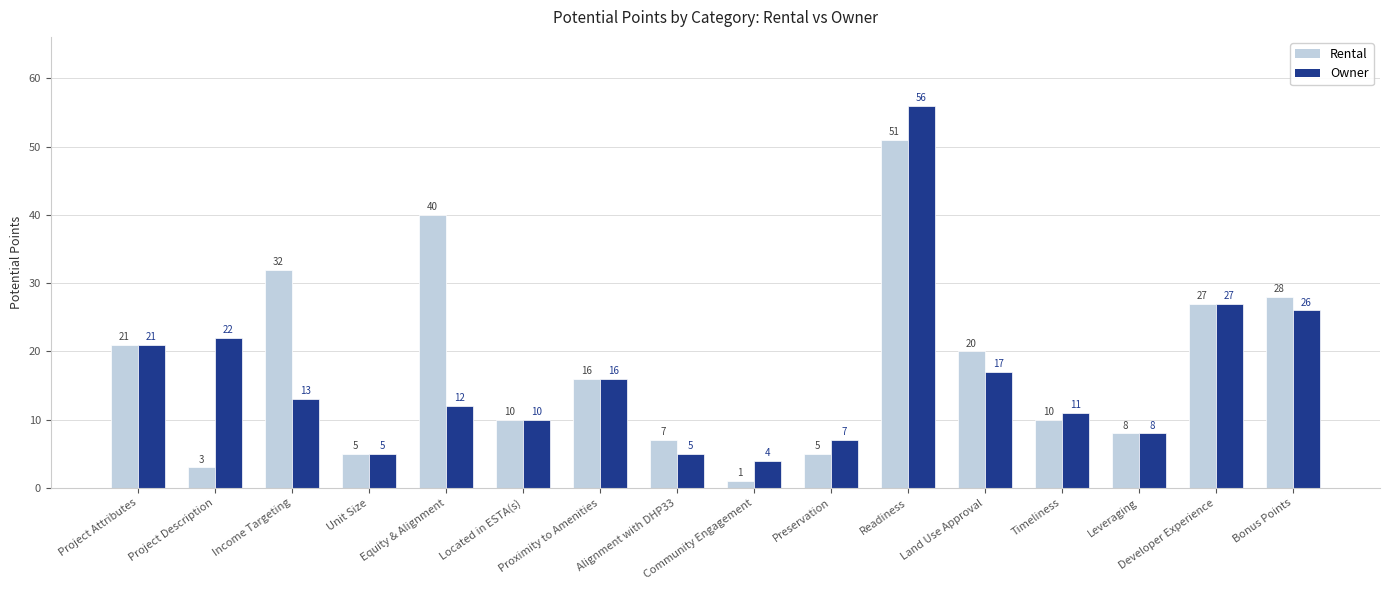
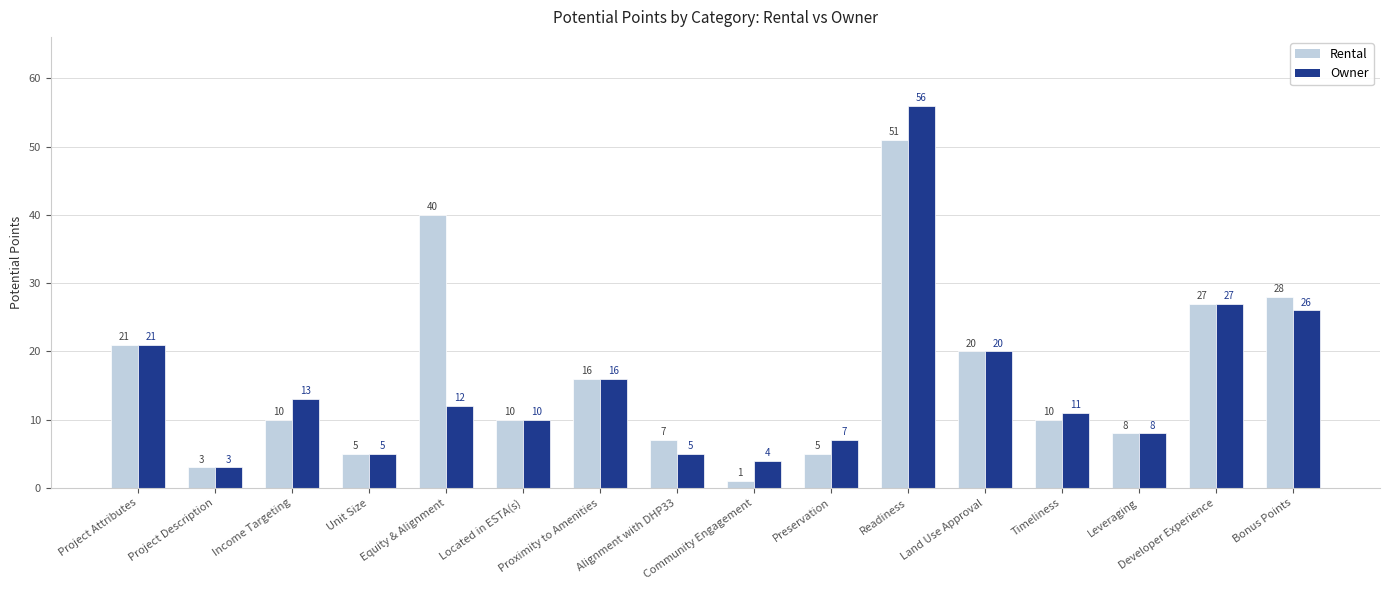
Owner, Project Description: 22 -> 3
Rental, Income Targeting: 32 -> 10
Owner, Land Use Approval: 17 -> 20
